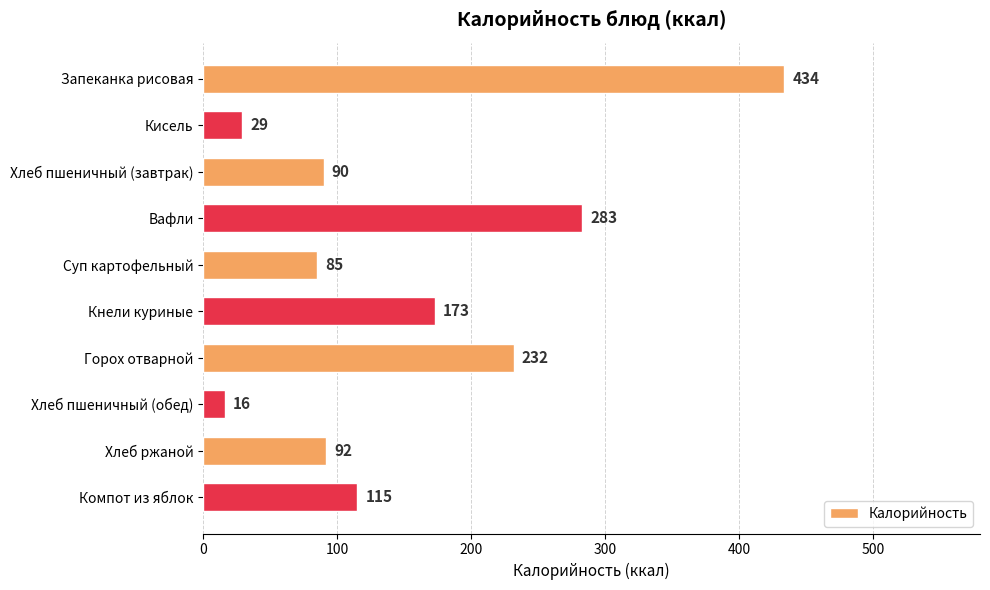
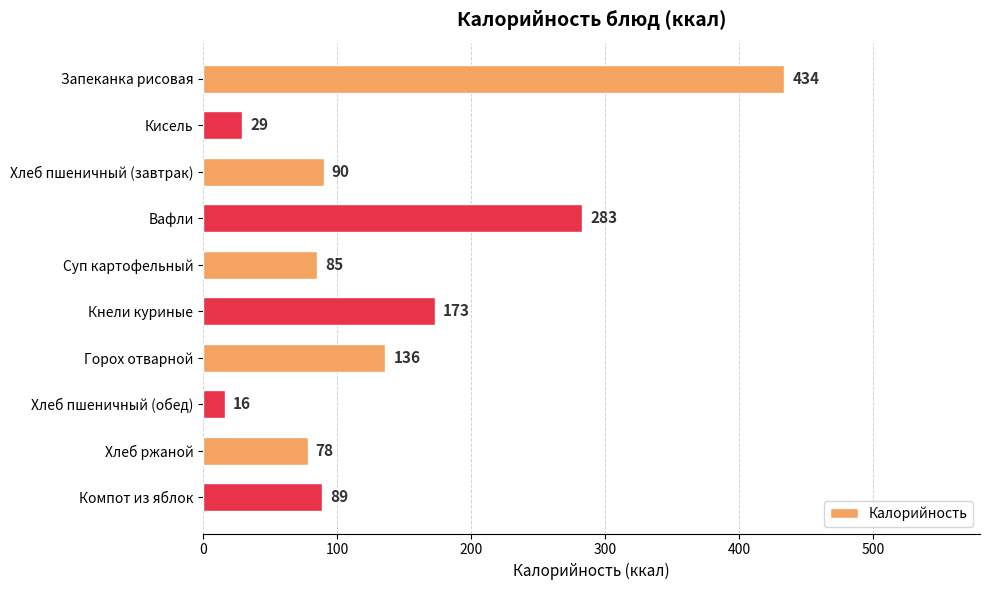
Горох отварной: 232 -> 136
Хлеб ржаной: 92 -> 78
Компот из яблок: 115 -> 89
